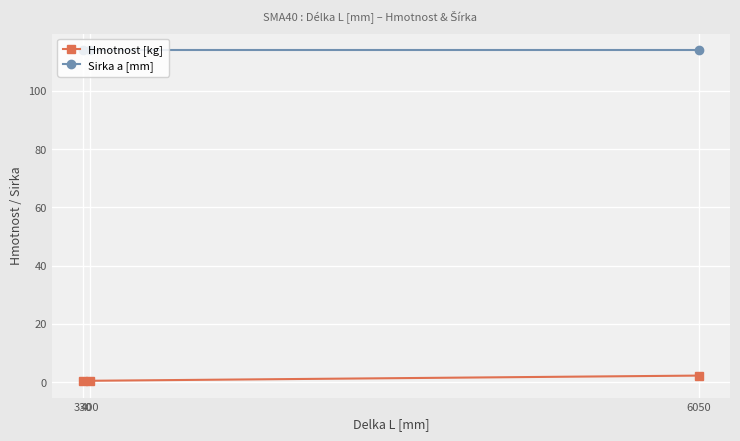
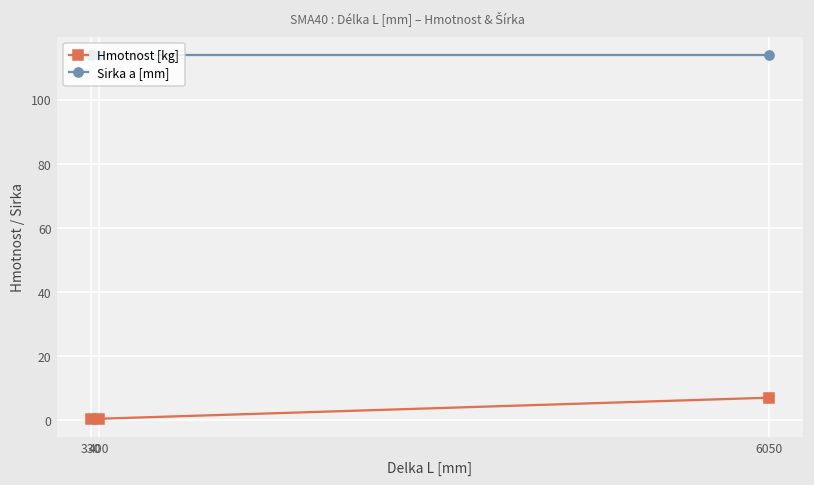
Hmotnost [kg], 6050: 2 -> 7
